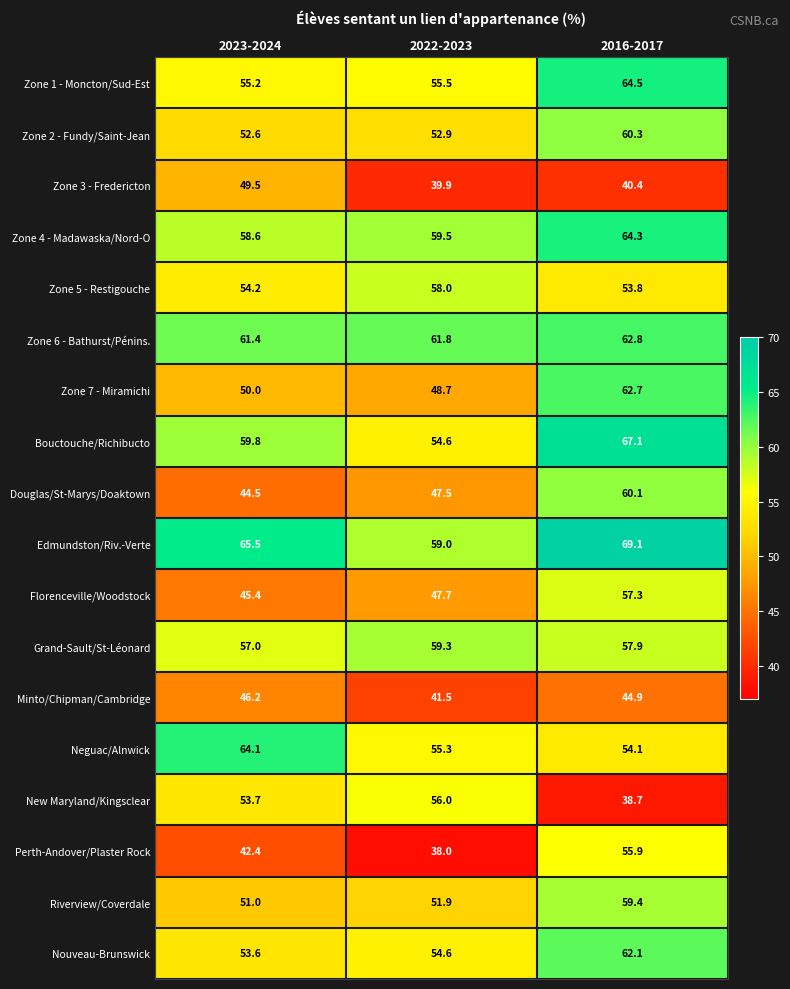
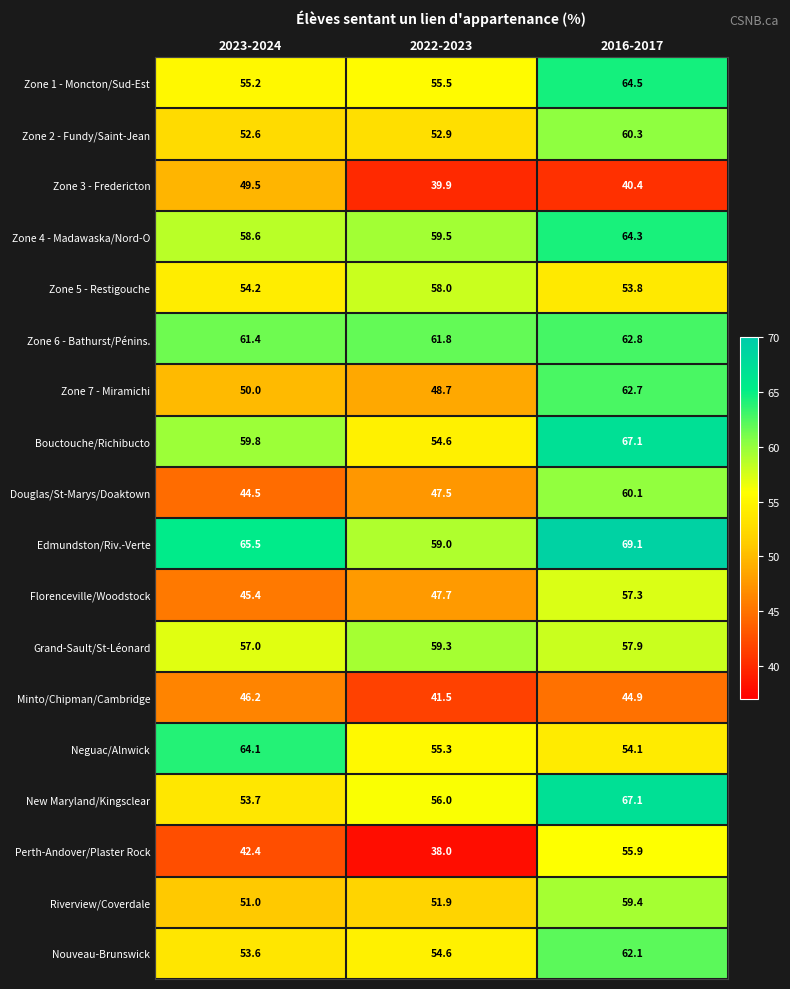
New Maryland/Kingsclear, 2016-2017: 38.7 -> 67.1
